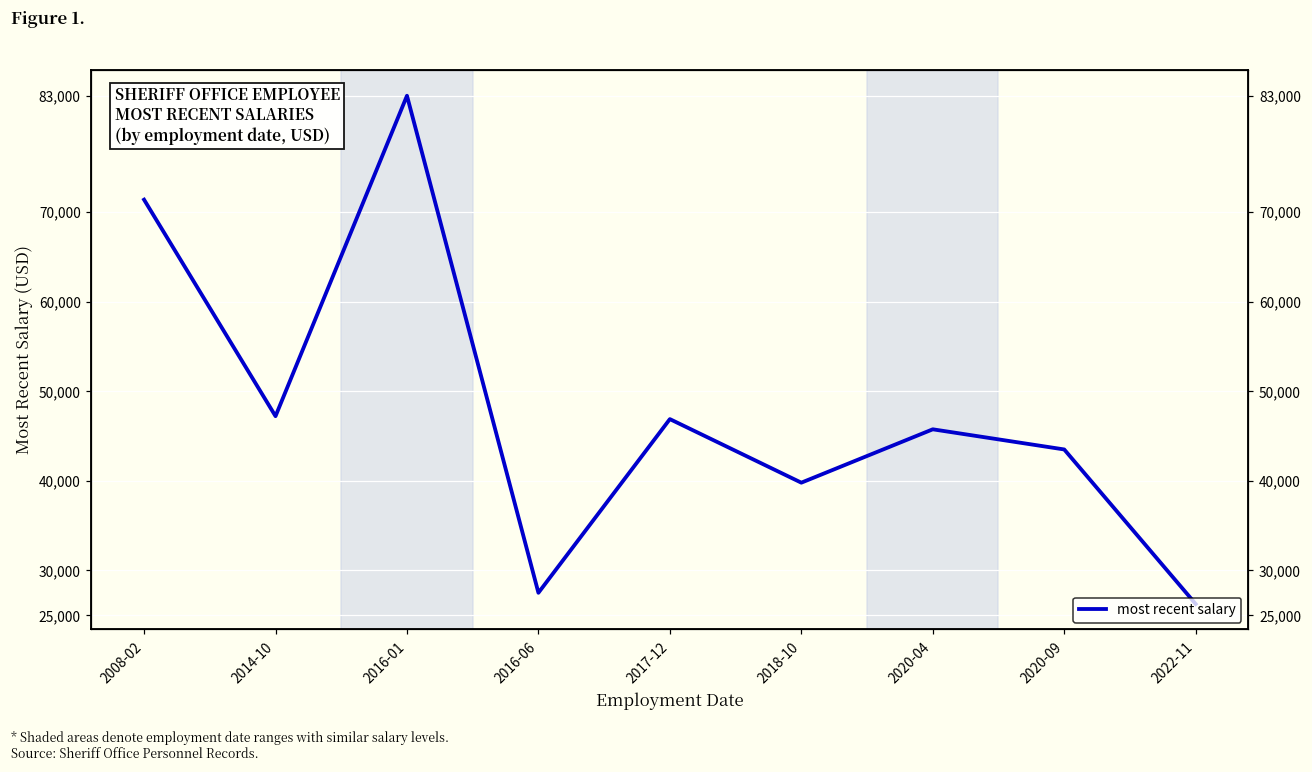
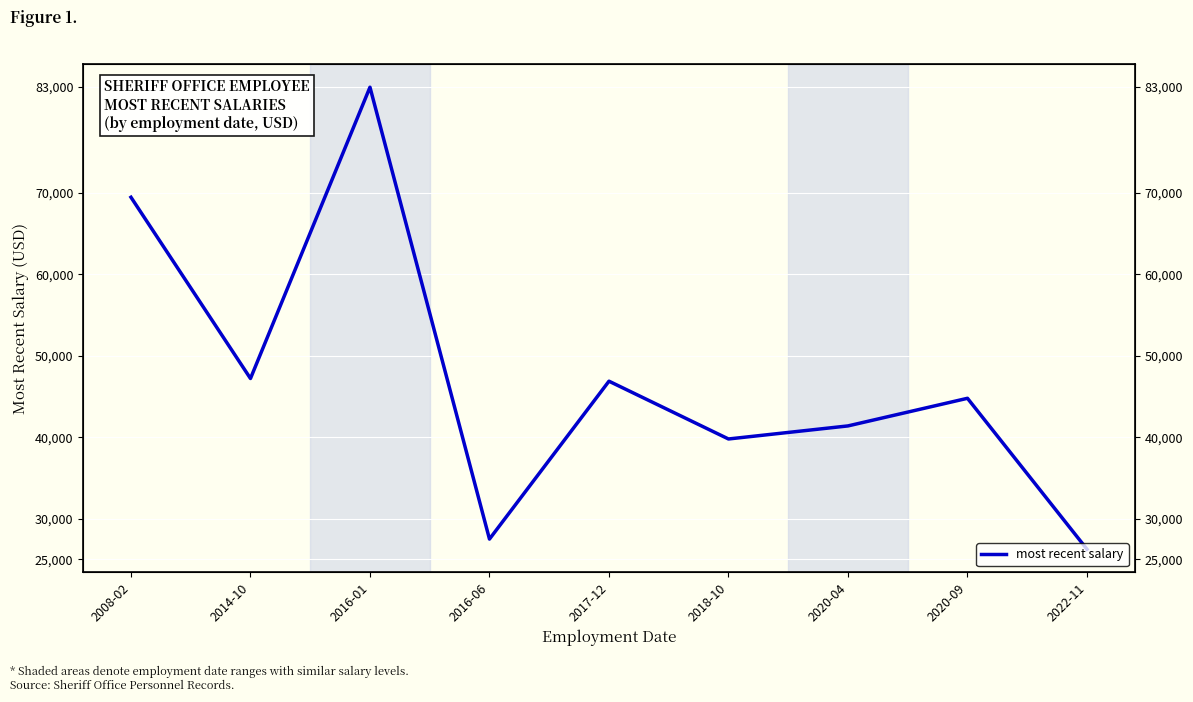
2008-02: 71,000 -> 69,000
2020-04: 46,000 -> 41,000
2020-09: 43,000 -> 45,000
